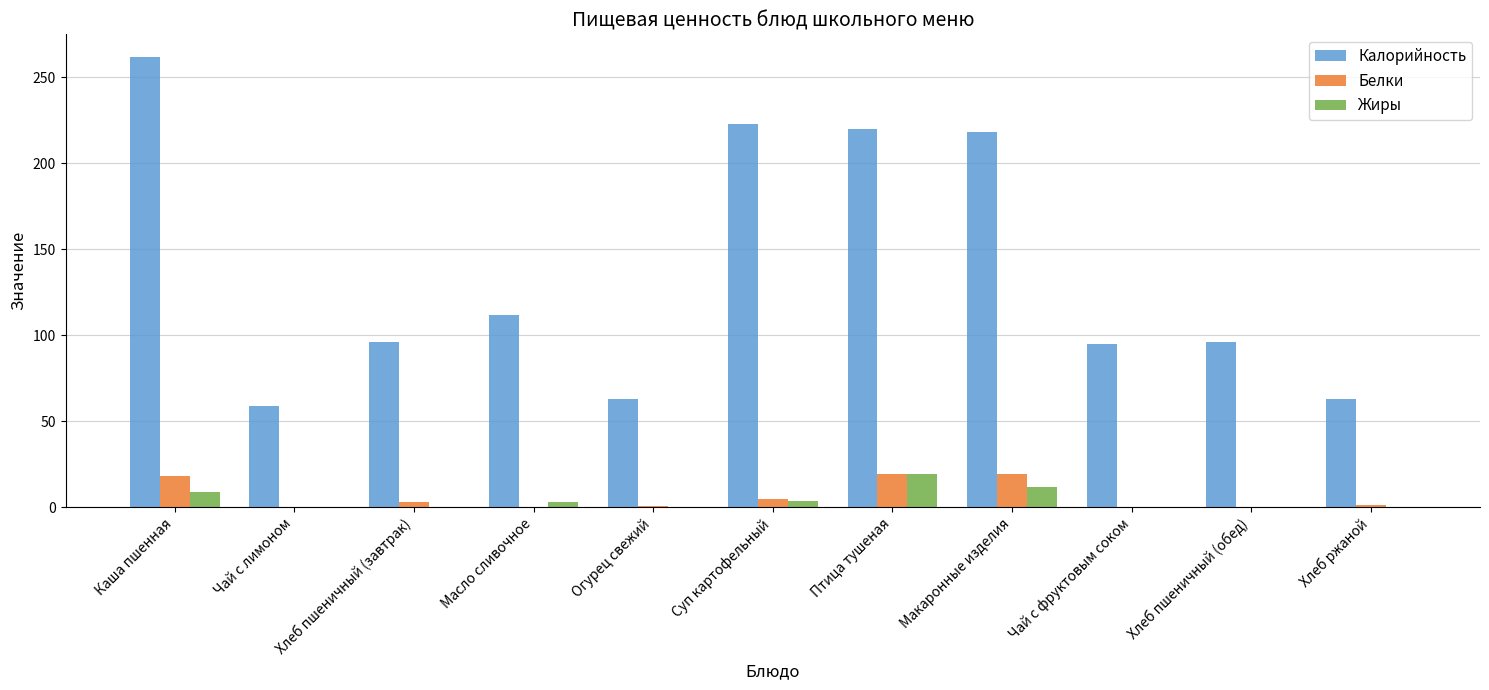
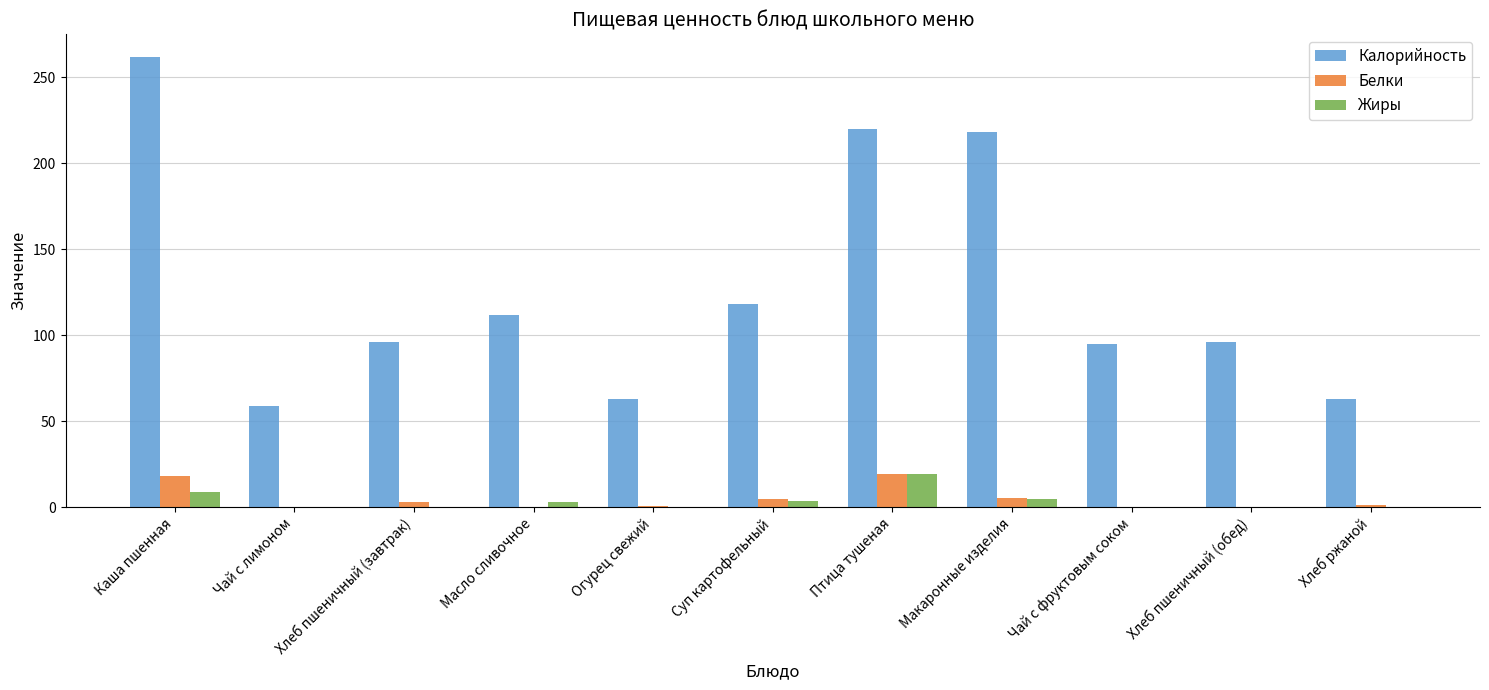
Калорийность, Суп картофельный: 223 -> 118
Белки, Макаронные изделия: 19 -> 5
Жиры, Макаронные изделия: 12 -> 5
